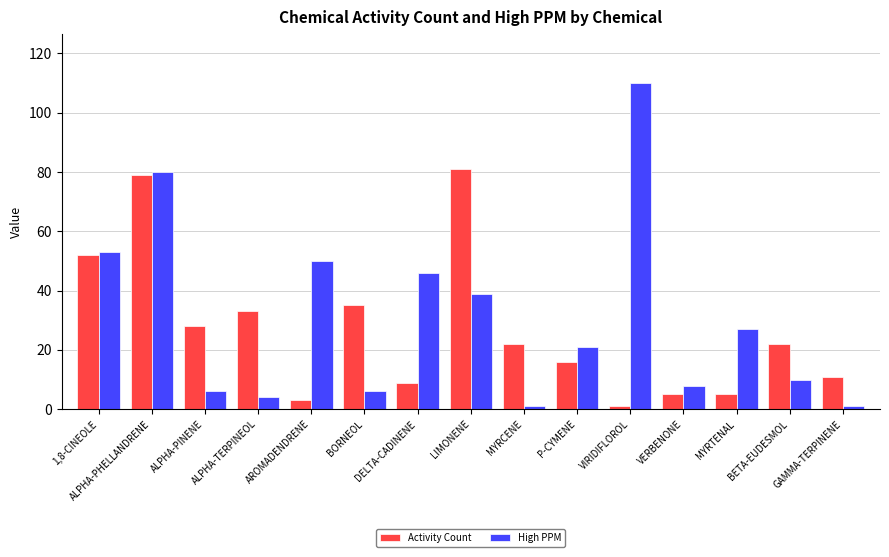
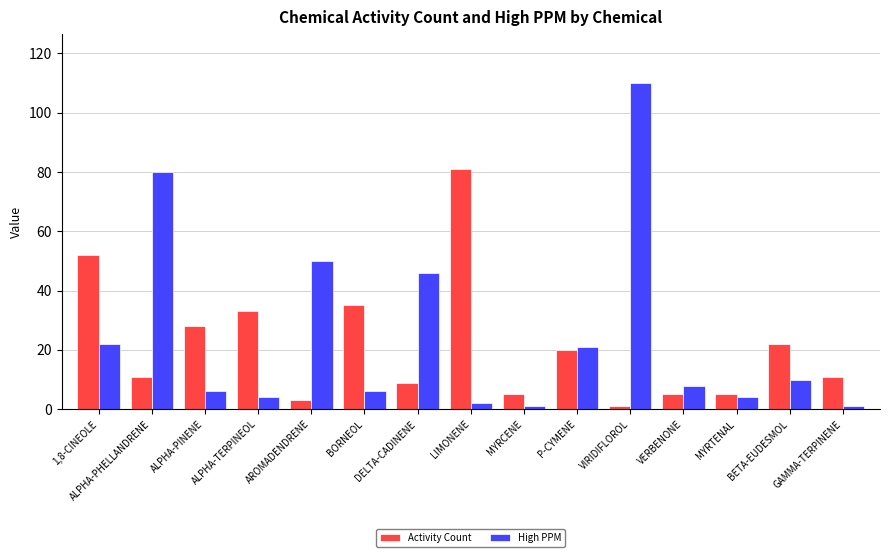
High PPM, 1,8-CINEOLE: 53 -> 22
Activity Count, ALPHA-PHELLANDRENE: 79 -> 11
High PPM, LIMONENE: 39 -> 2
Activity Count, MYRCENE: 22 -> 5
Activity Count, P-CYMENE: 16 -> 20
High PPM, MYRTENAL: 27 -> 4
